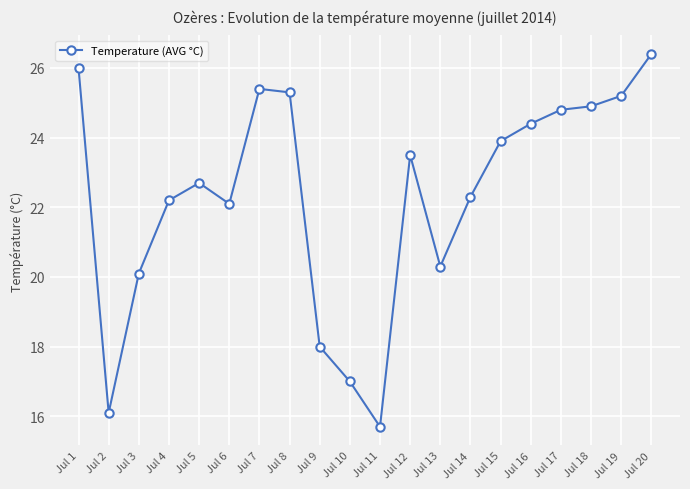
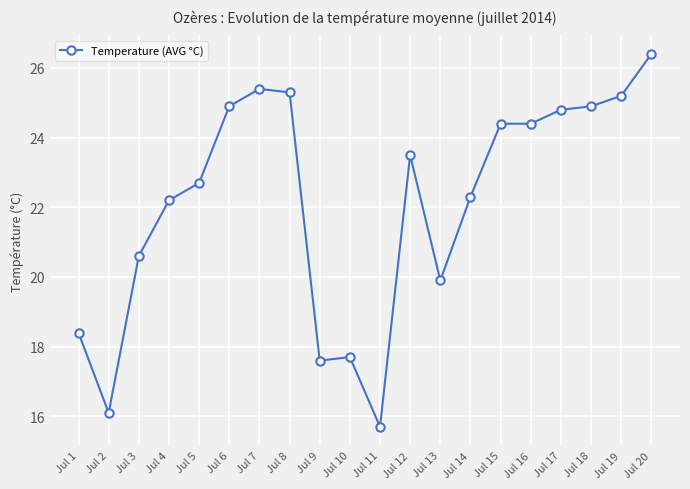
Jul 1: 26.0 -> 18.4
Jul 3: 20.1 -> 20.6
Jul 6: 22.1 -> 24.9
Jul 9: 18.0 -> 17.6
Jul 10: 17.0 -> 17.7
Jul 13: 20.3 -> 19.9
Jul 15: 23.9 -> 24.4
